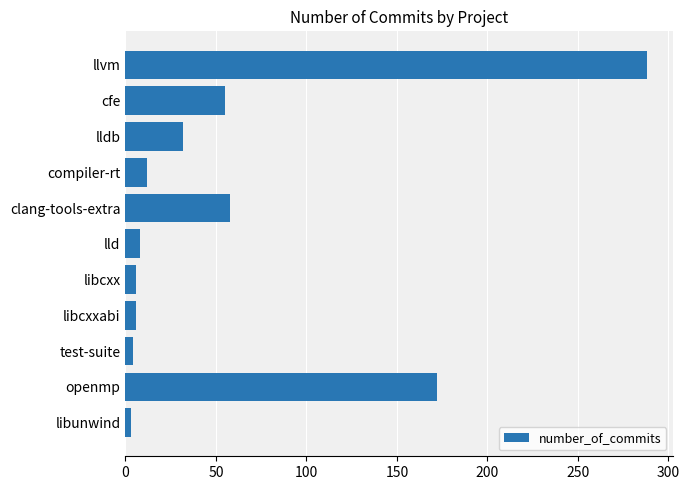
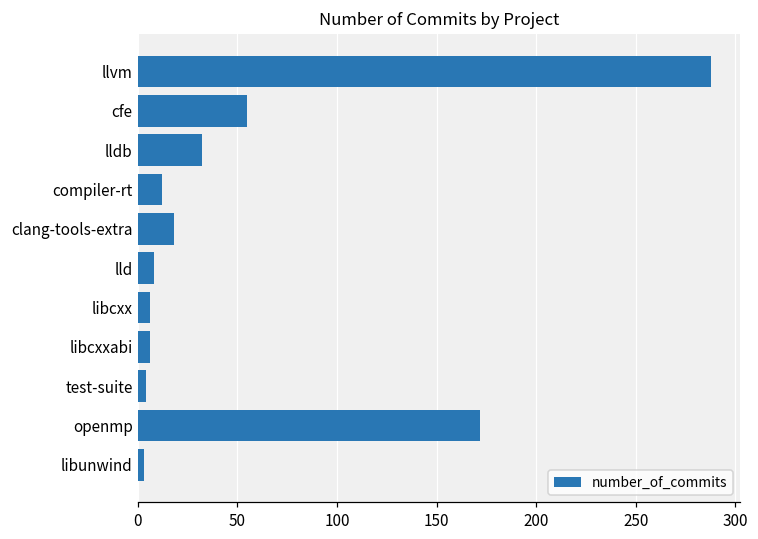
clang-tools-extra: 58 -> 18
